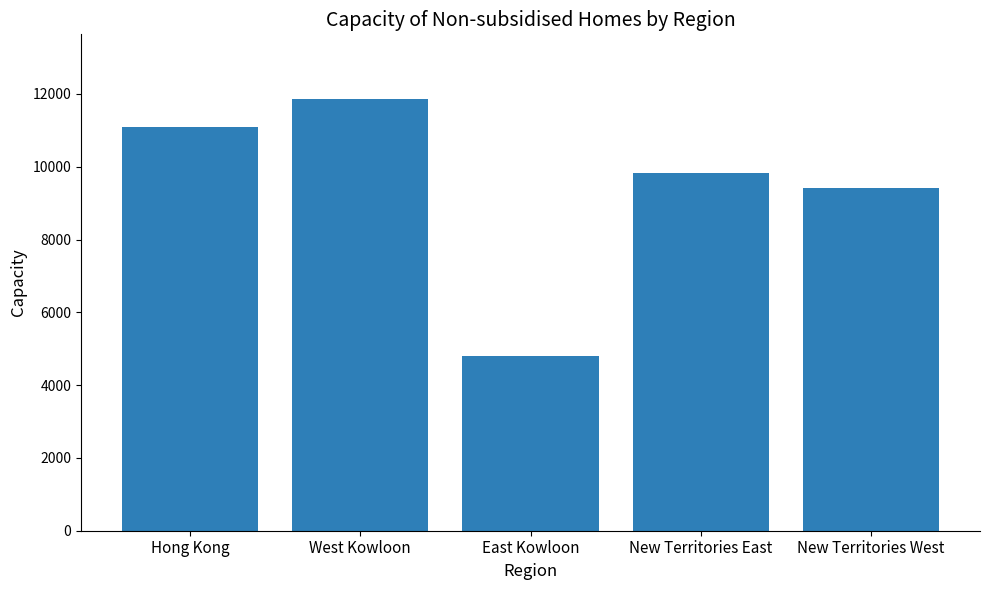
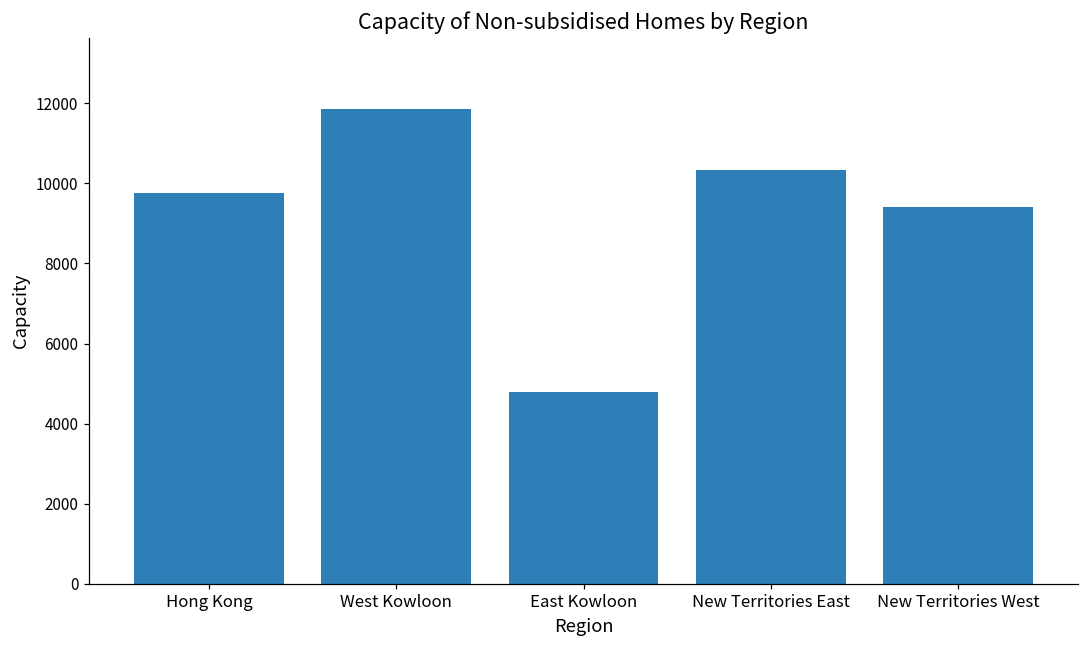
Hong Kong: 11100 -> 9800
New Territories East: 9800 -> 10300
